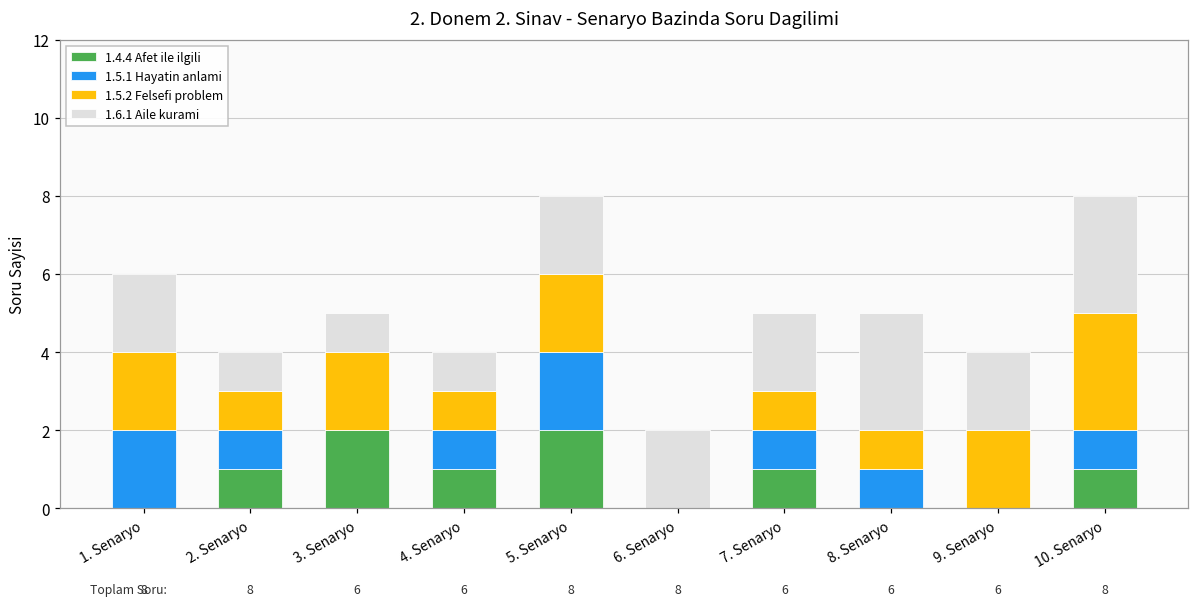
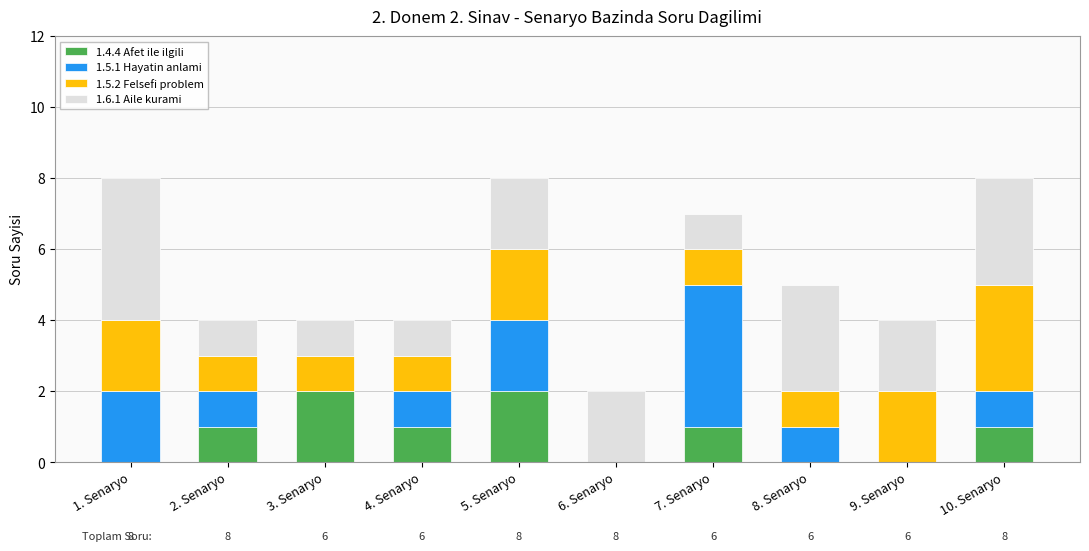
1.6.1 Aile kurami, 1. Senaryo: 2 -> 4
1.5.2 Felsefi problem, 3. Senaryo: 2 -> 1
1.5.1 Hayatin anlami, 7. Senaryo: 1 -> 4
1.6.1 Aile kurami, 7. Senaryo: 2 -> 1
